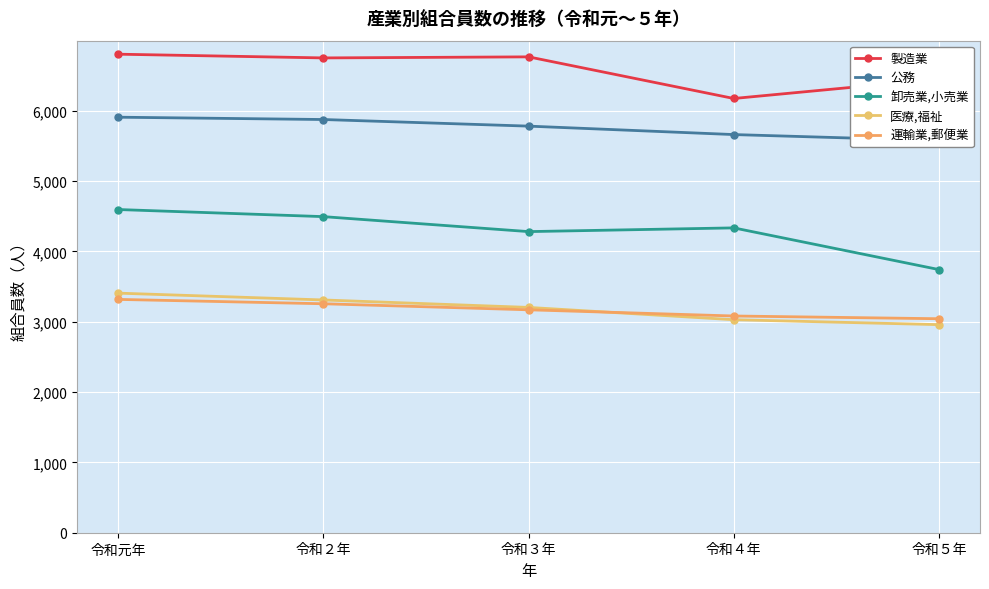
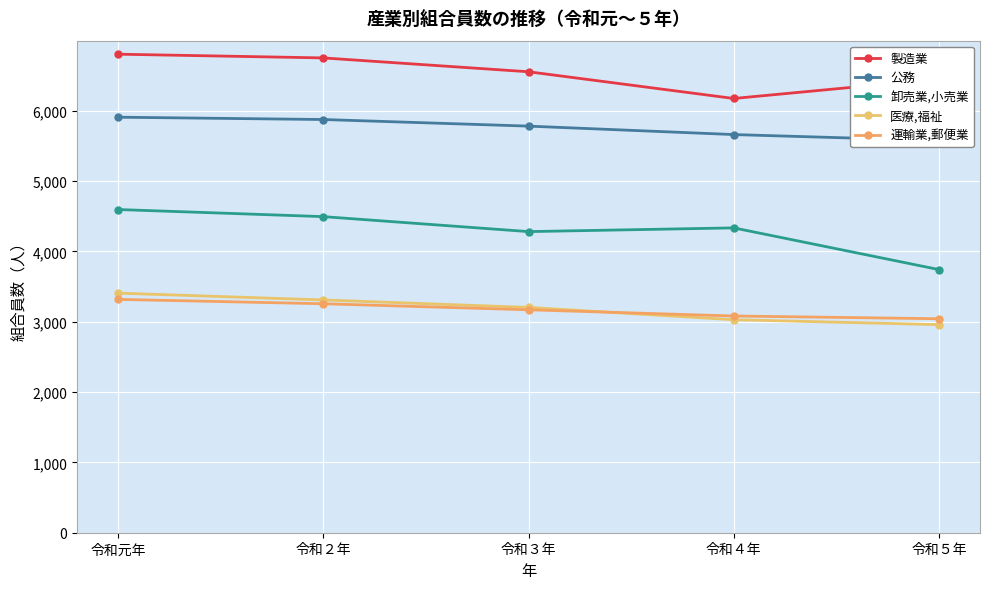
製造業, 令和３年: 6,800 -> 6,600
